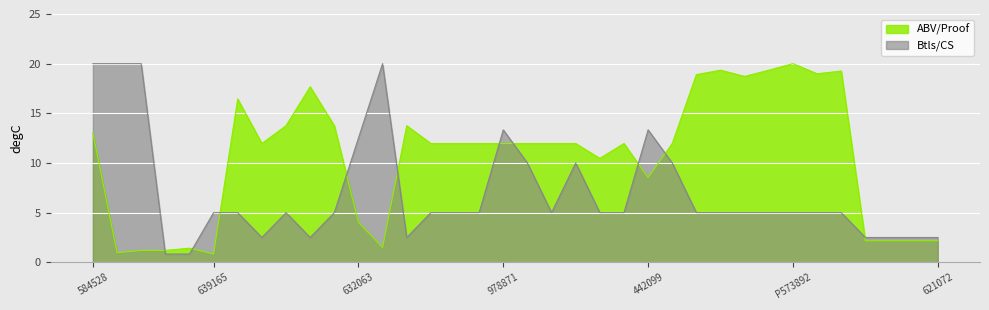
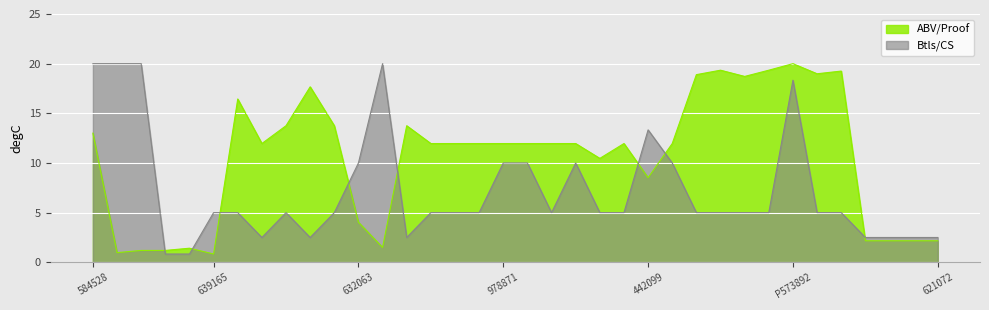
Btls/CS, 632063: 13 -> 10
Btls/CS, 978871: 13 -> 10
Btls/CS, P573892: 5 -> 18
